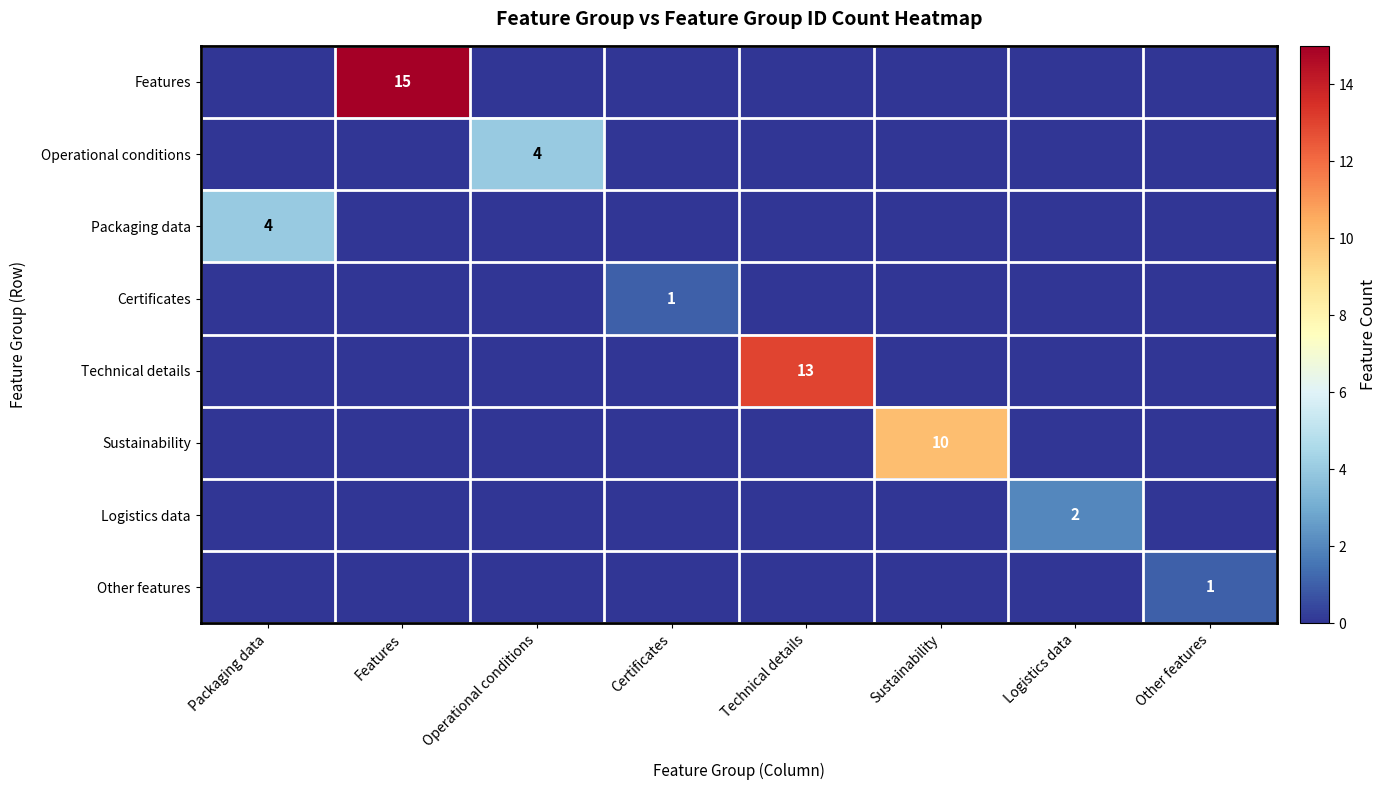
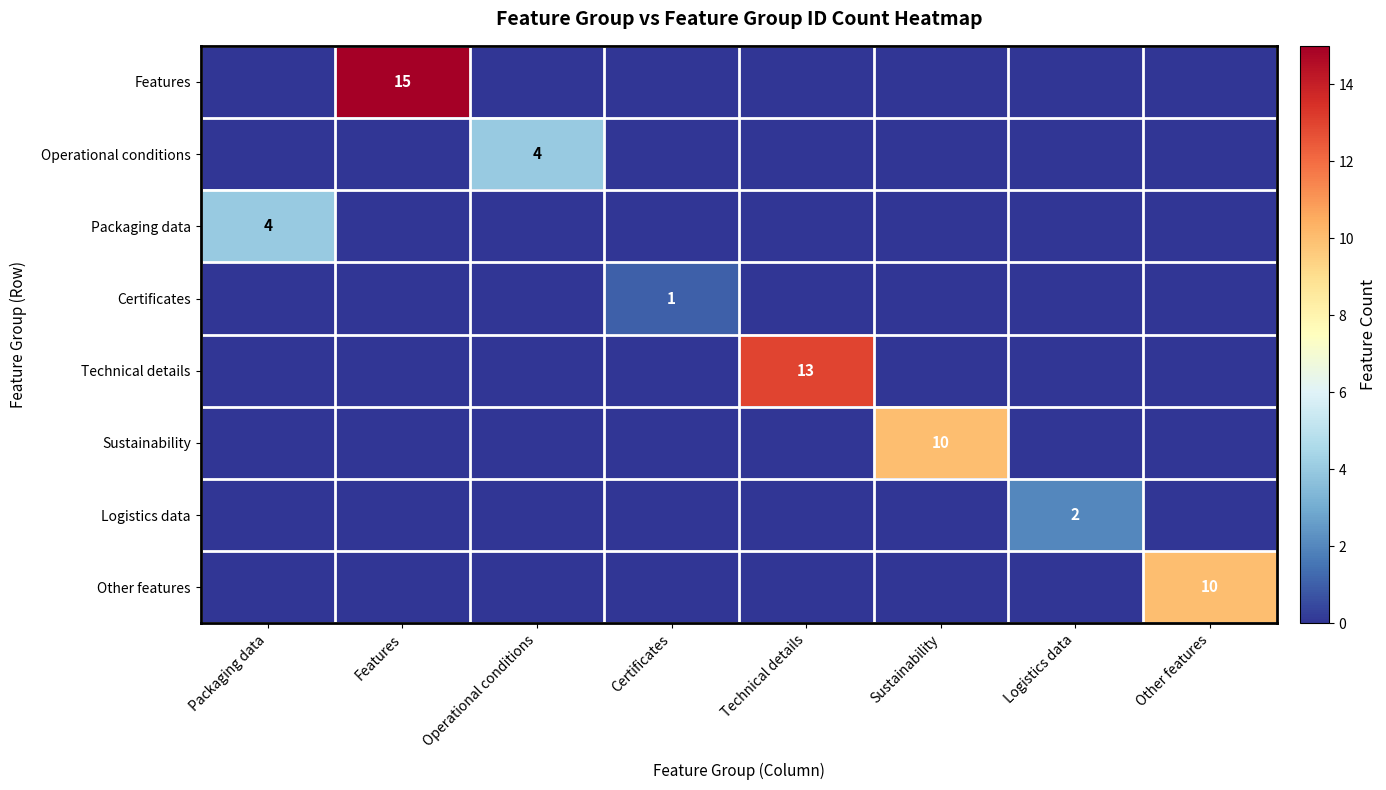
Other features, Other features: 1 -> 10
